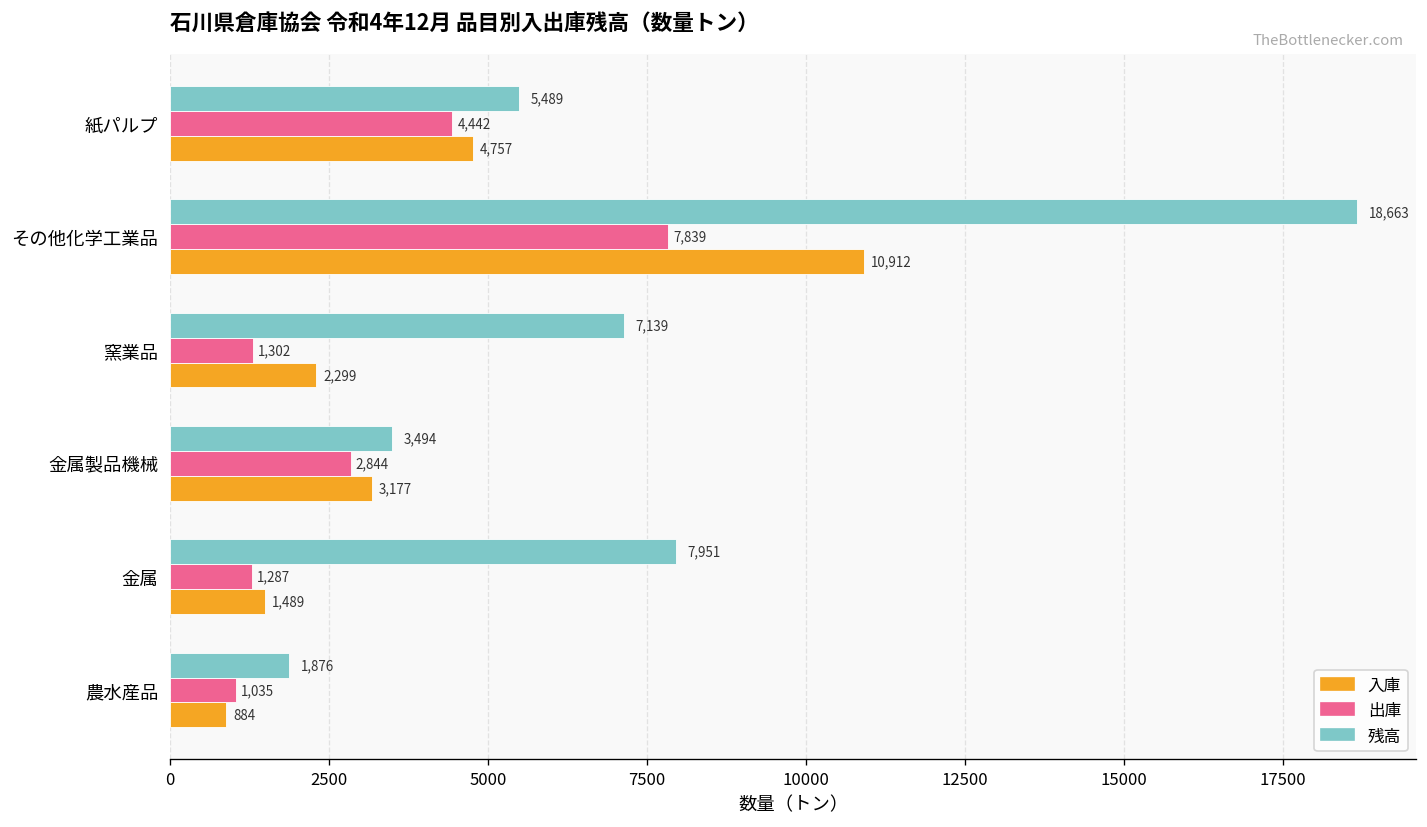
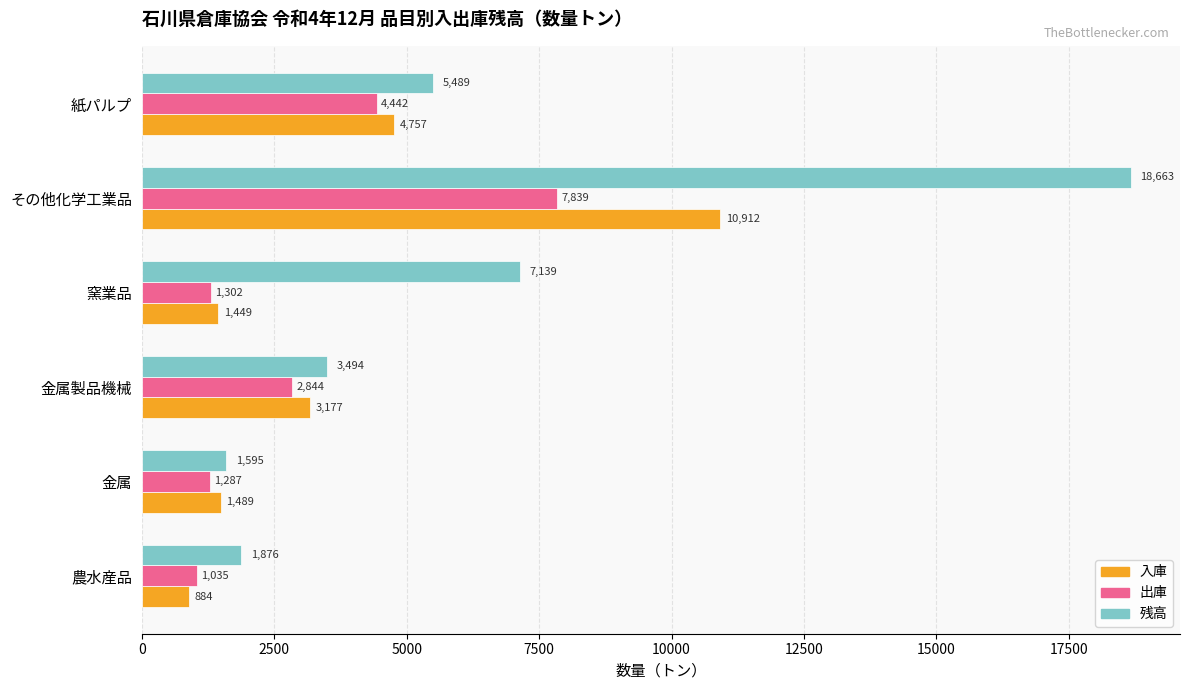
入庫, 窯業品: 2,299 -> 1,449
残高, 金属: 7,951 -> 1,595
